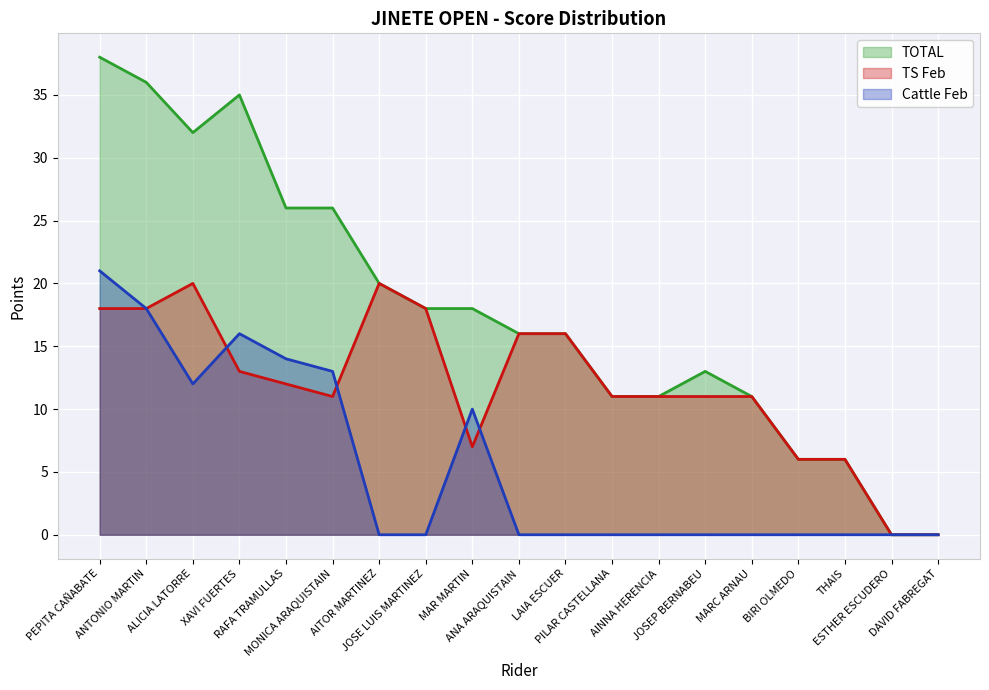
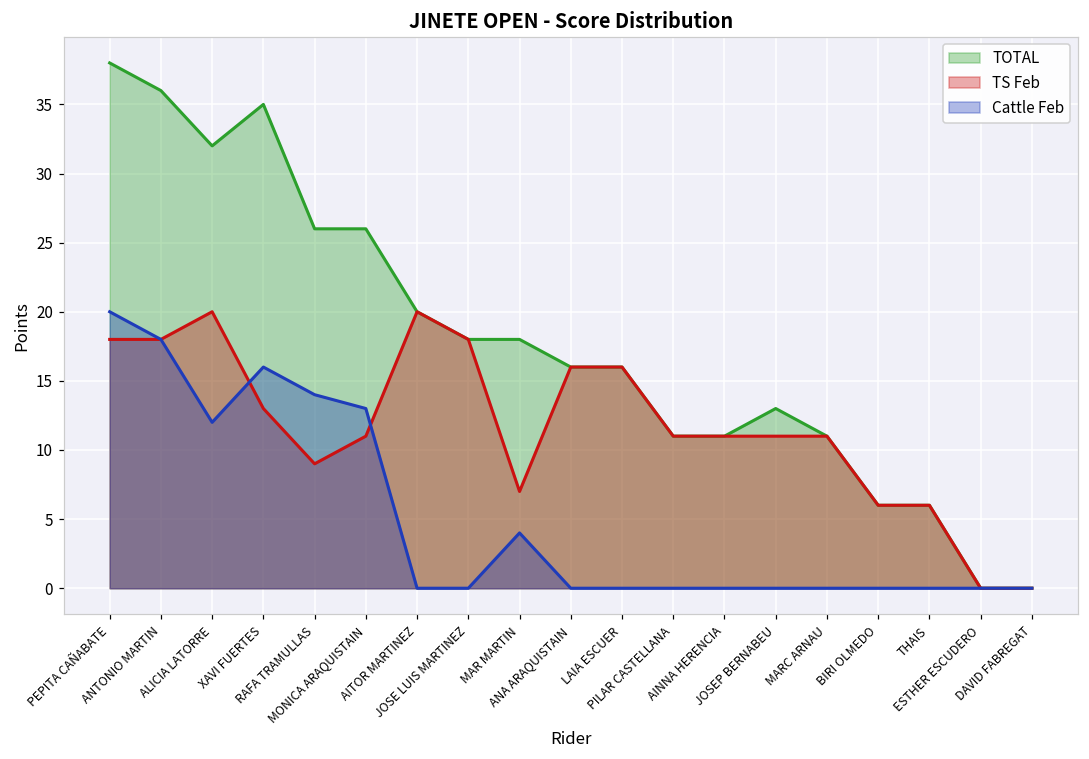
Cattle Feb, PEPITA CAÑABATE: 21 -> 20
TS Feb, RAFA TRAMULLAS: 12 -> 9
Cattle Feb, MAR MARTIN: 10 -> 4
